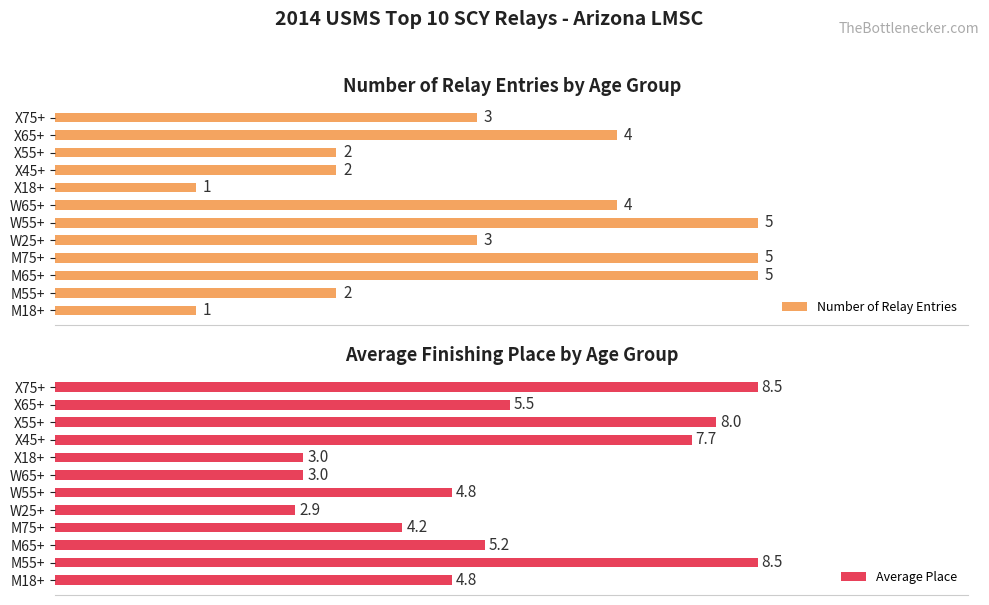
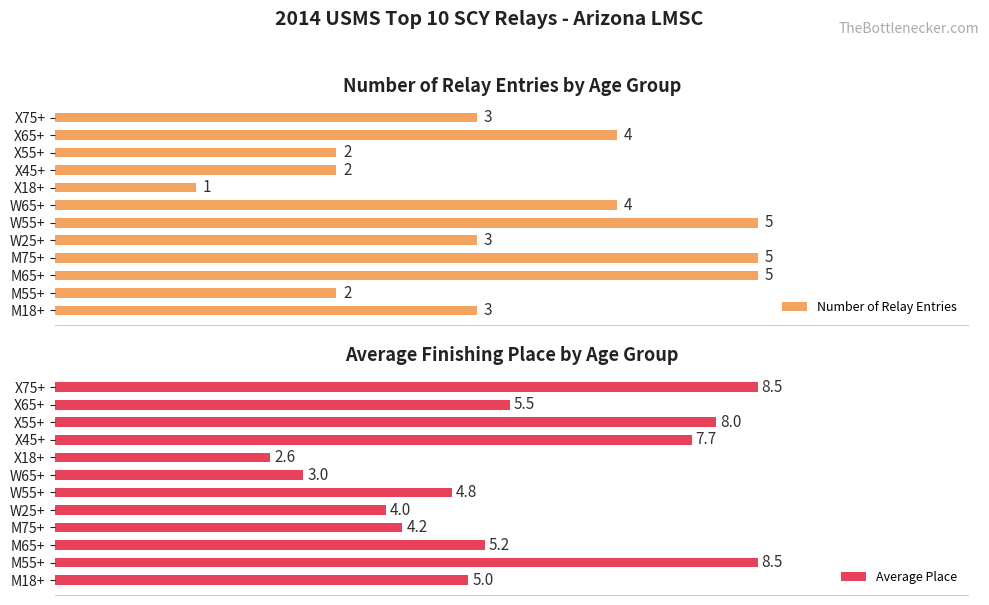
Number of Relay Entries by Age Group, M18+: 1 -> 3
Average Finishing Place by Age Group, X18+: 3.0 -> 2.6
Average Finishing Place by Age Group, W25+: 2.9 -> 4.0
Average Finishing Place by Age Group, M18+: 4.8 -> 5.0
